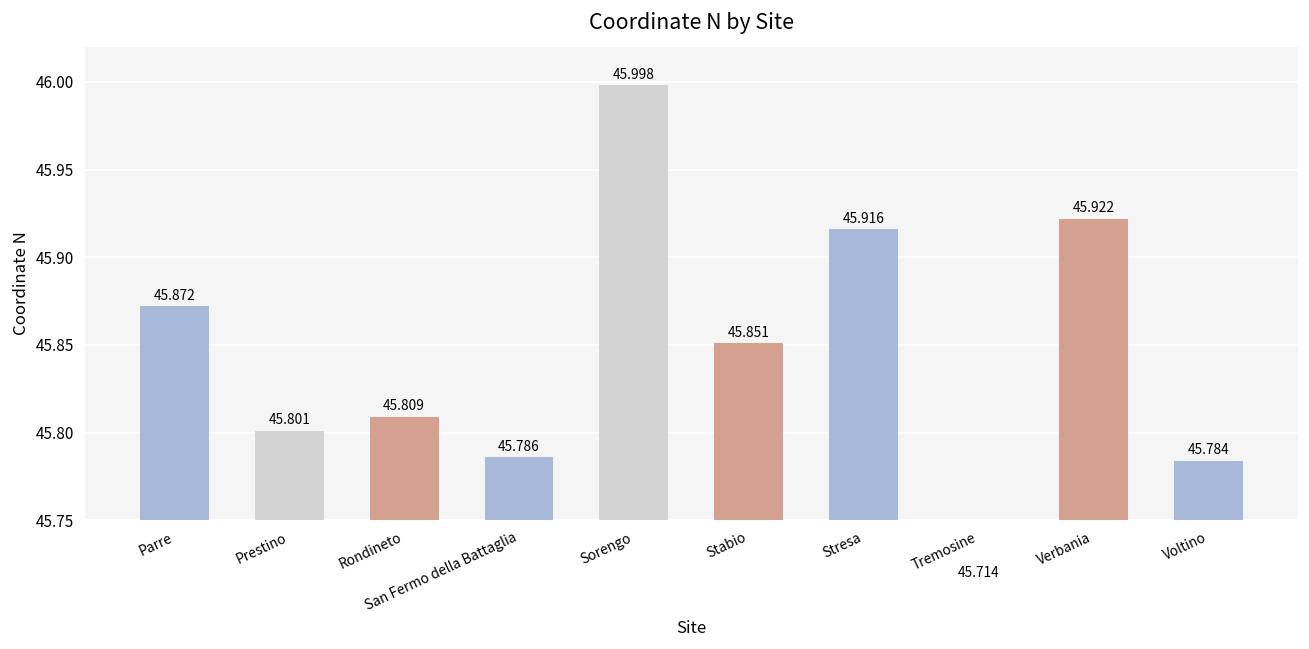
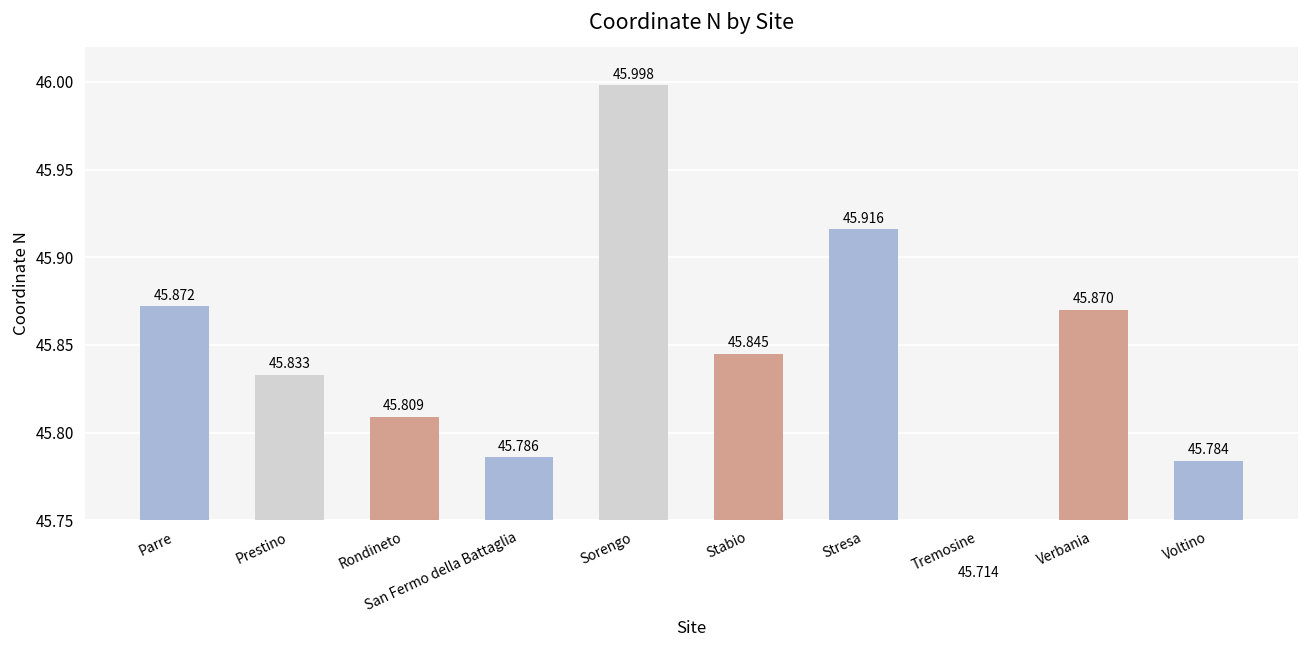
Prestino: 45.801 -> 45.833
Stabio: 45.851 -> 45.845
Verbania: 45.922 -> 45.870
